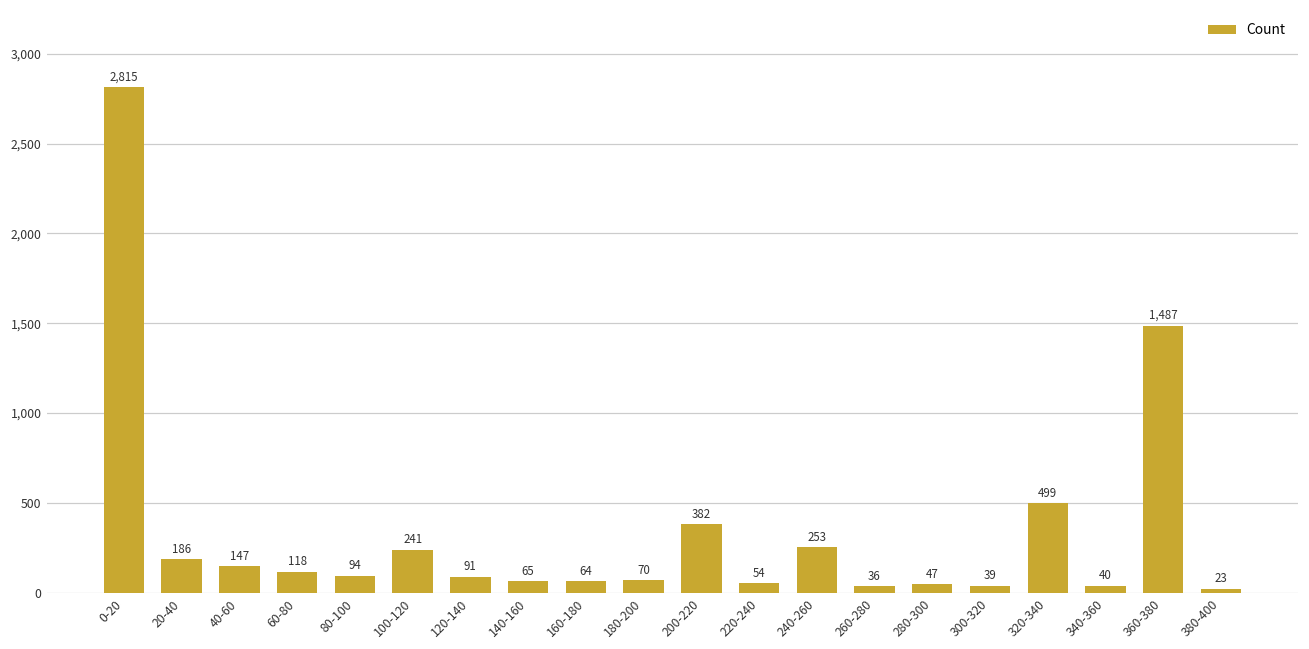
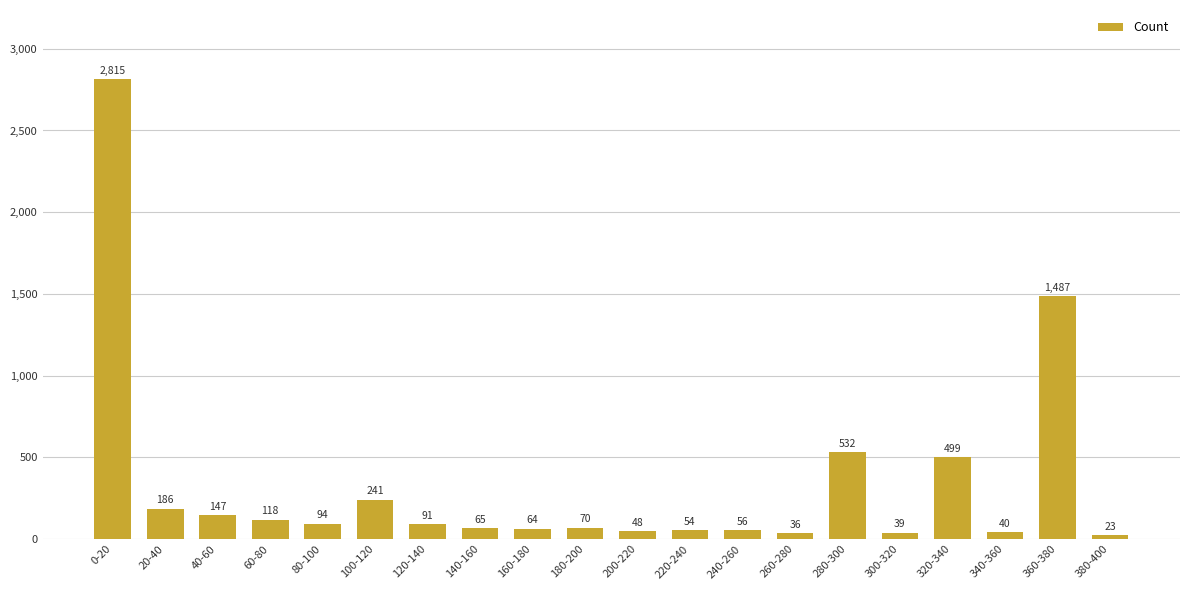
200-220: 382 -> 48
240-260: 253 -> 56
280-300: 47 -> 532
